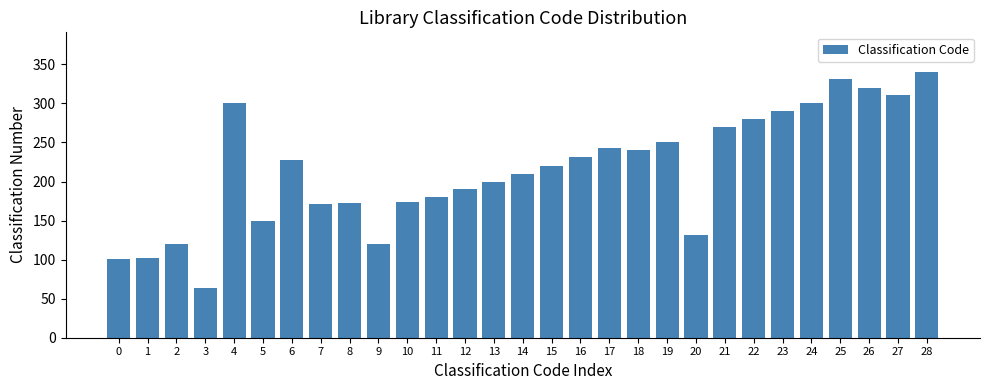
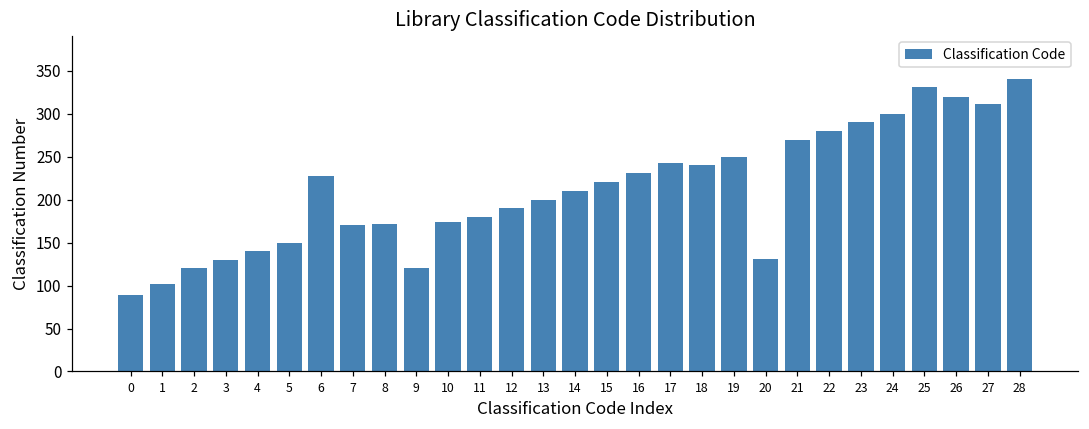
0: 100 -> 90
3: 60 -> 130
4: 300 -> 140
